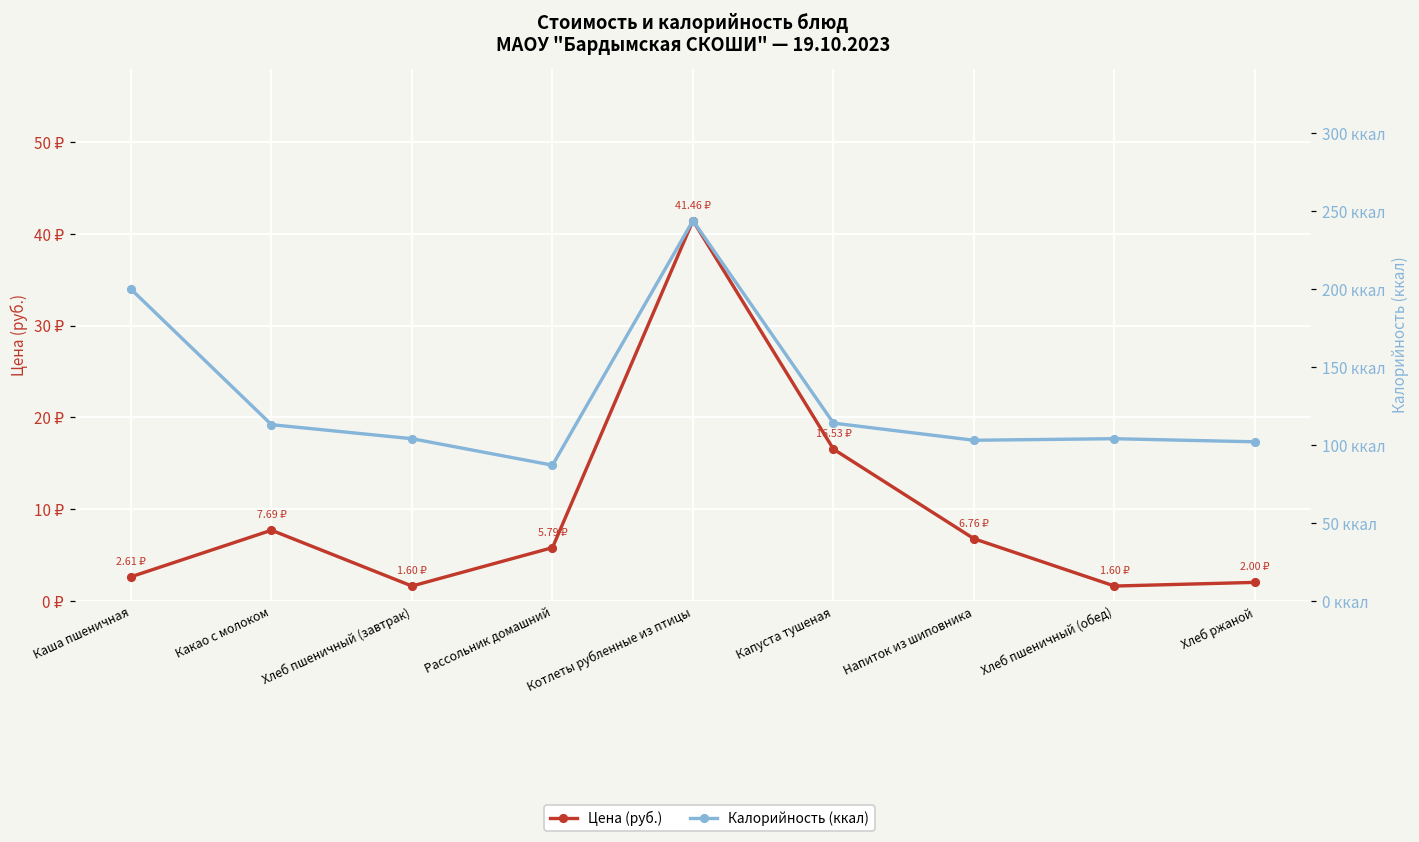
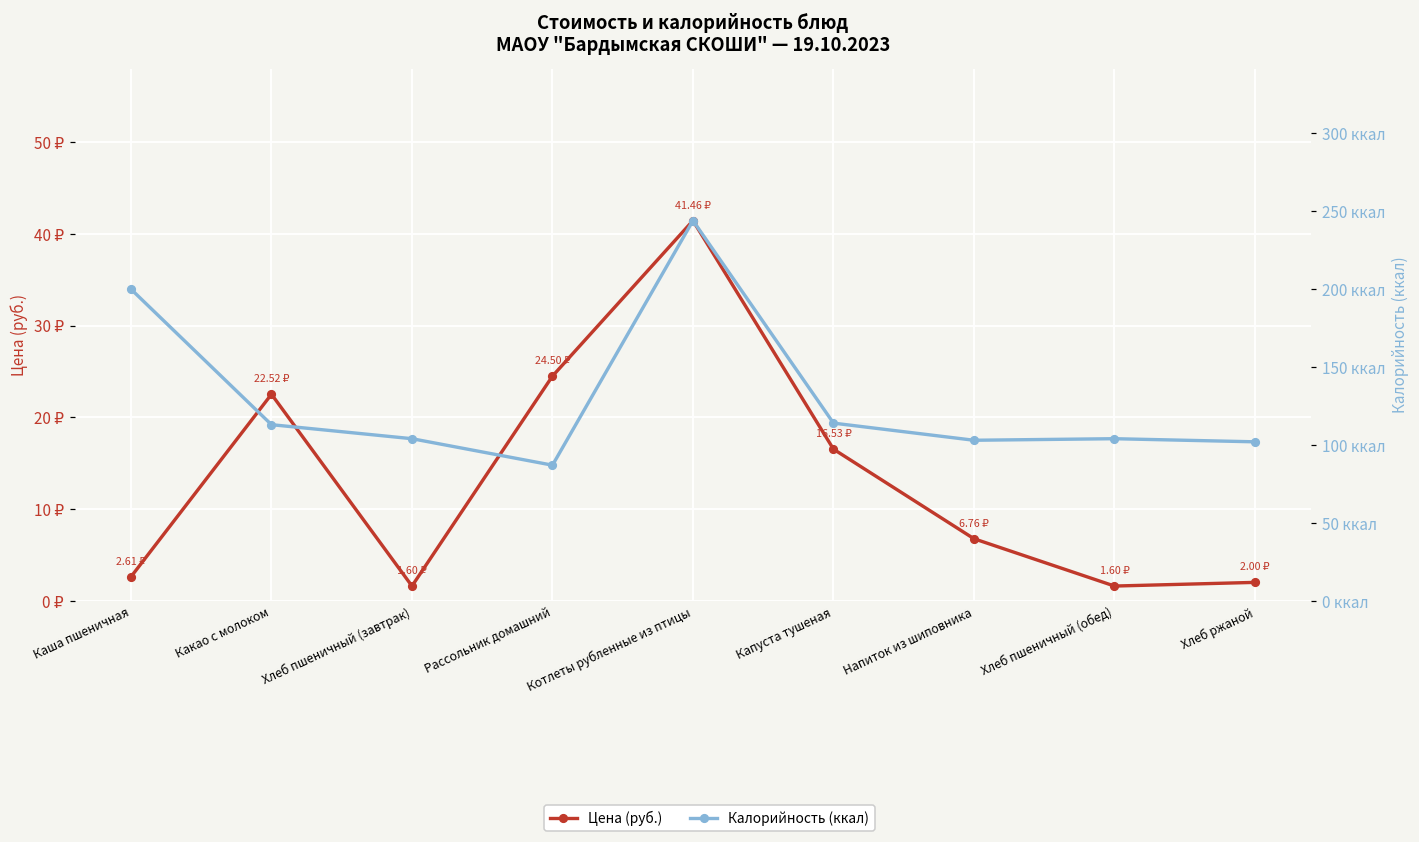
Цена (руб.), Какао с молоком: 7.69 -> 22.52
Цена (руб.), Рассольник домашний: 5.79 -> 24.50
